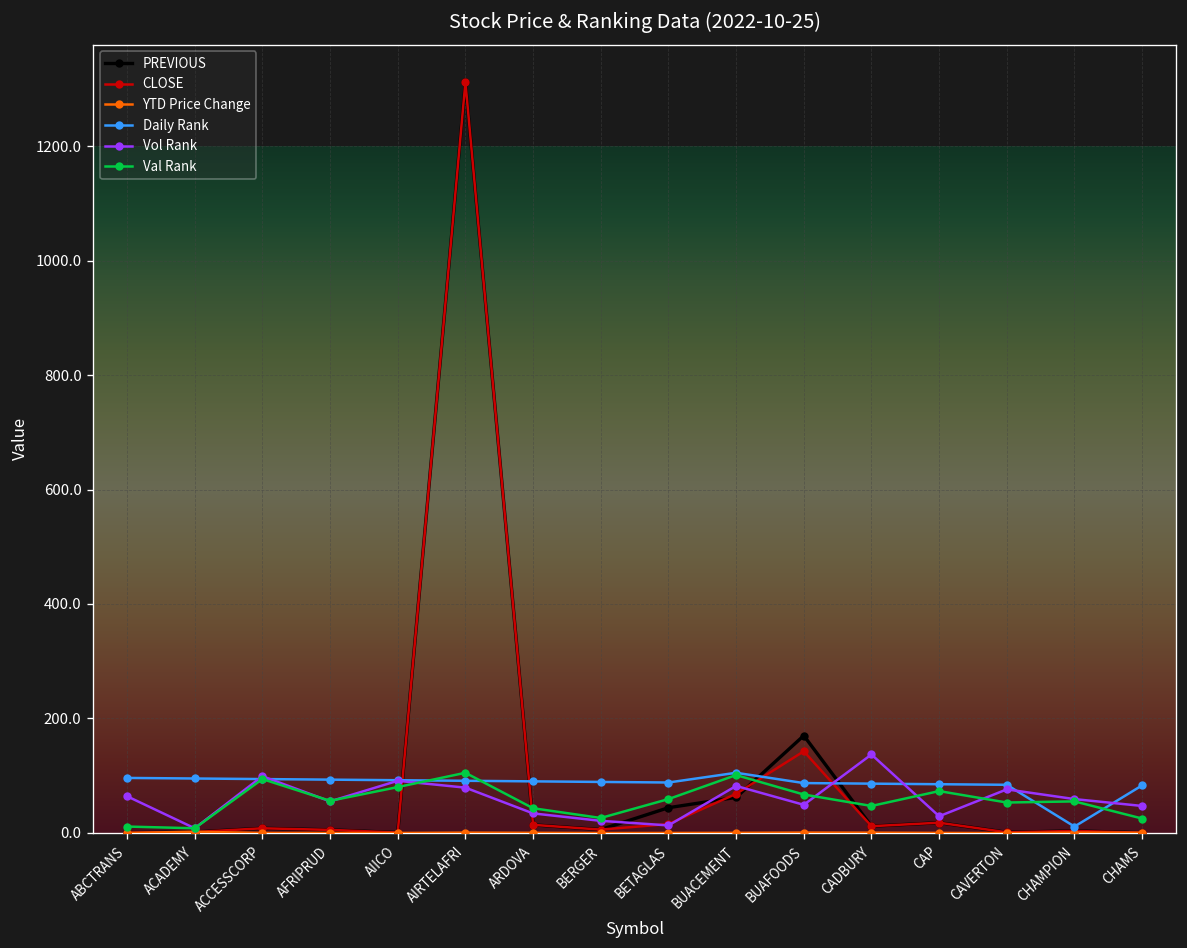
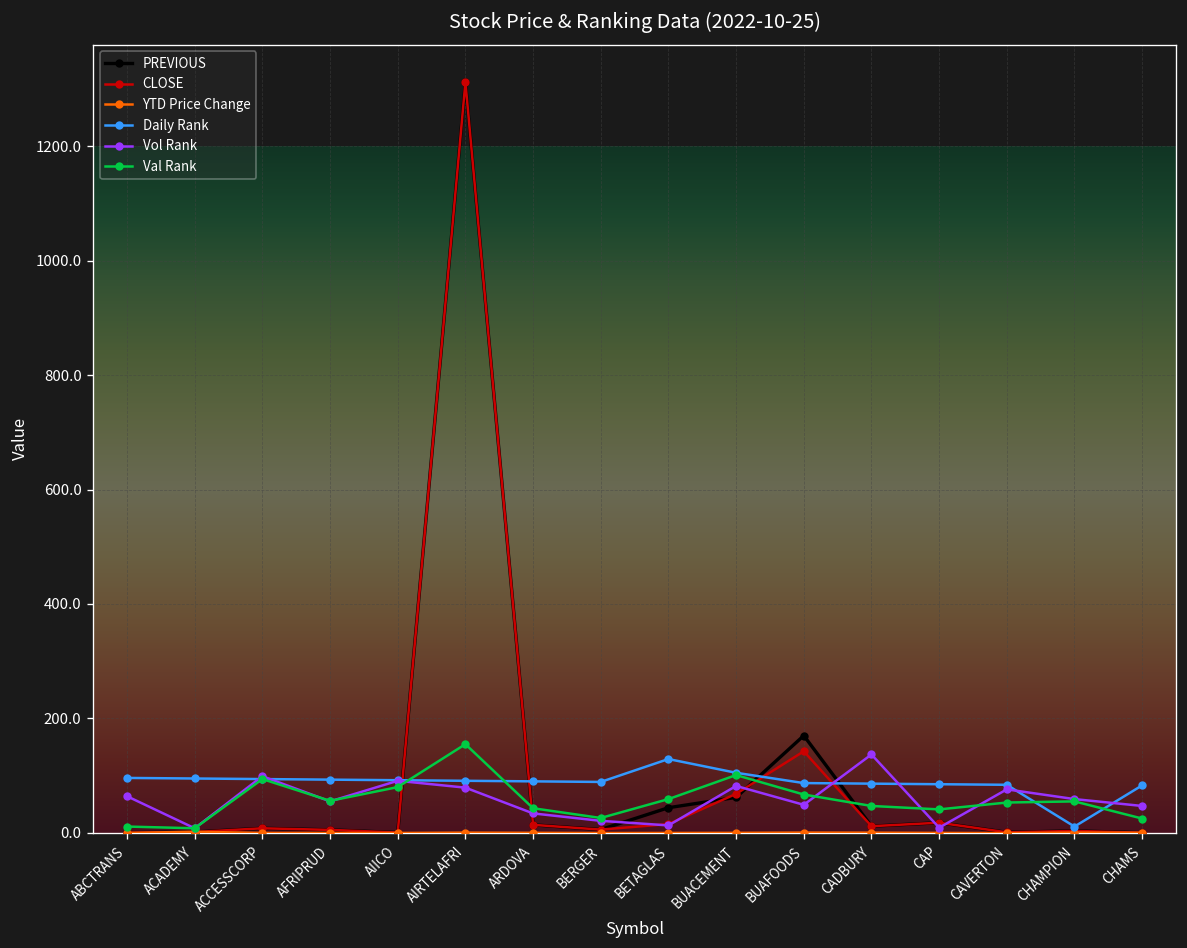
Val Rank, AIRTELAFRI: 110 -> 160
Daily Rank, BETAGLAS: 90 -> 130
Vol Rank, CAP: 30 -> 10
Val Rank, CAP: 70 -> 40
